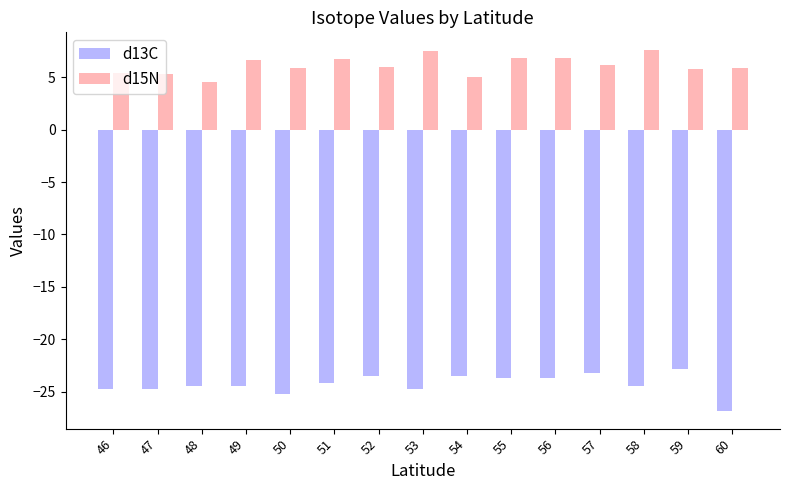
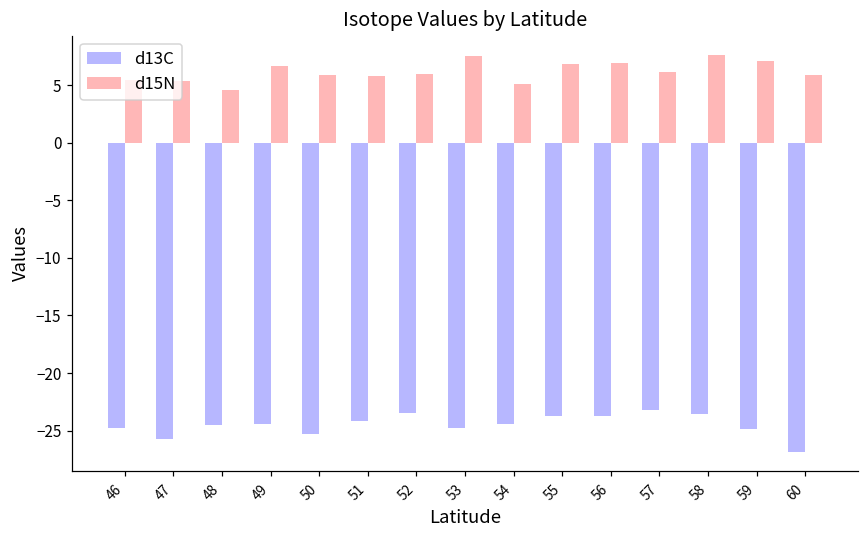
d13C, 47: -24.8 -> -25.8
d15N, 51: 6.8 -> 5.8
d13C, 54: -23.5 -> -24.5
d13C, 58: -24.5 -> -23.6
d13C, 59: -22.8 -> -24.9
d15N, 59: 5.8 -> 7.1
